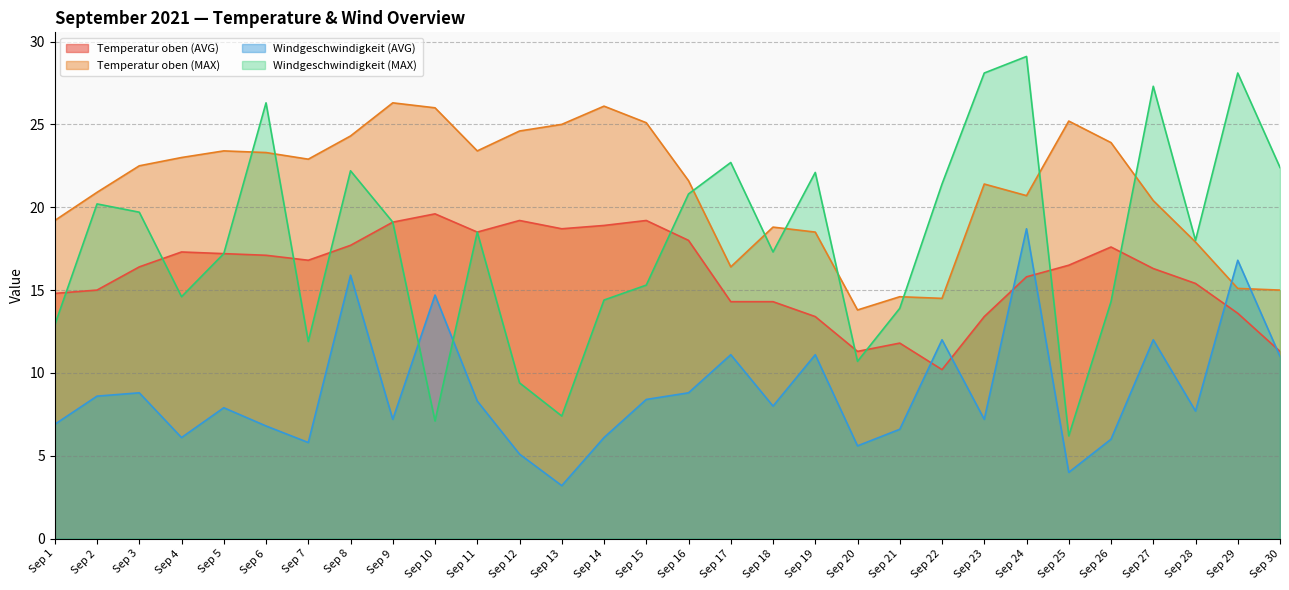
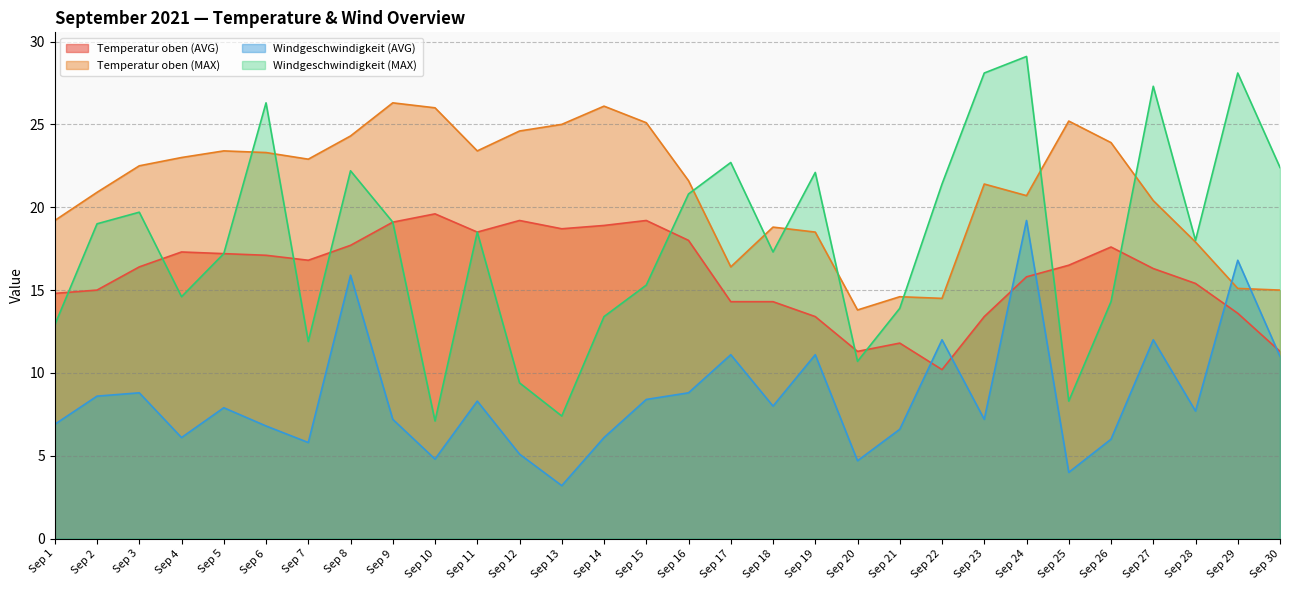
Windgeschwindigkeit (MAX), Sep 2: 20.2 -> 19.0
Windgeschwindigkeit (AVG), Sep 10: 14.7 -> 4.8
Windgeschwindigkeit (MAX), Sep 14: 14.4 -> 13.4
Windgeschwindigkeit (AVG), Sep 20: 5.6 -> 4.7
Windgeschwindigkeit (AVG), Sep 24: 18.7 -> 19.2
Windgeschwindigkeit (MAX), Sep 25: 6.2 -> 8.3
